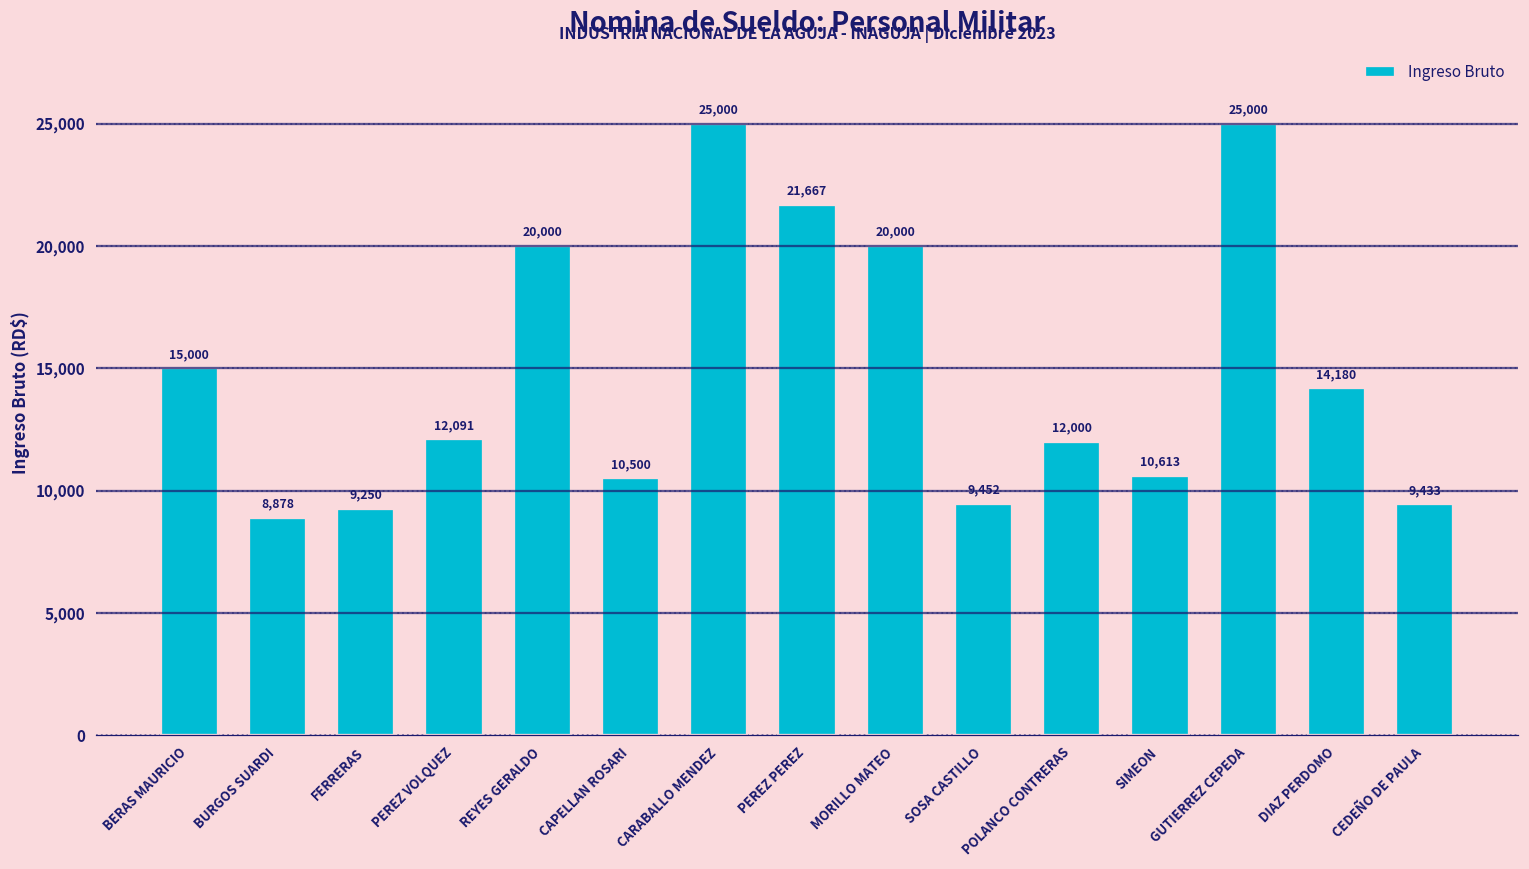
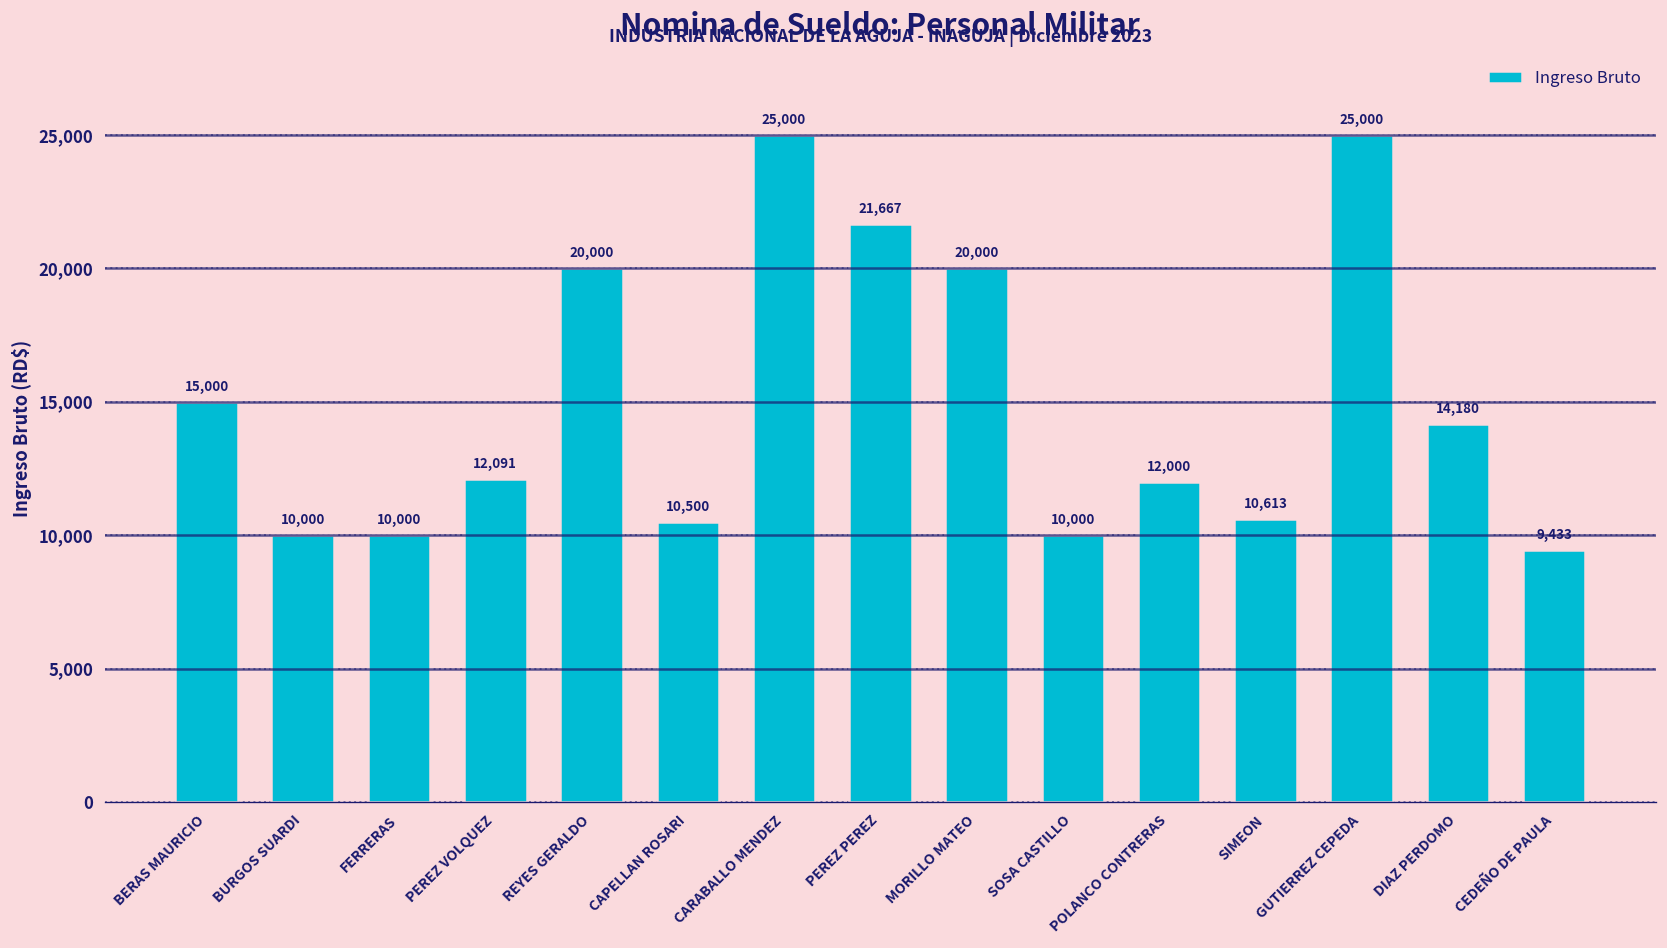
BURGOS SUARDI: 8,878 -> 10,000
FERRERAS: 9,250 -> 10,000
SOSA CASTILLO: 9,452 -> 10,000
